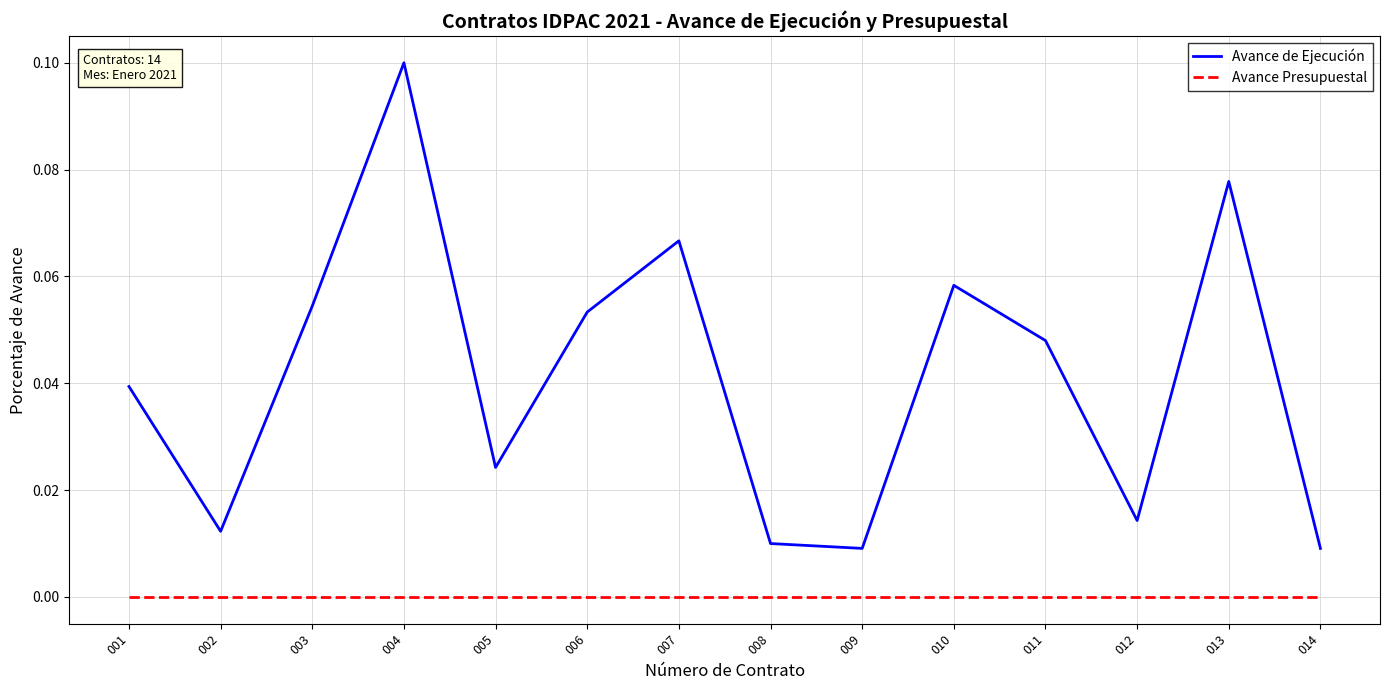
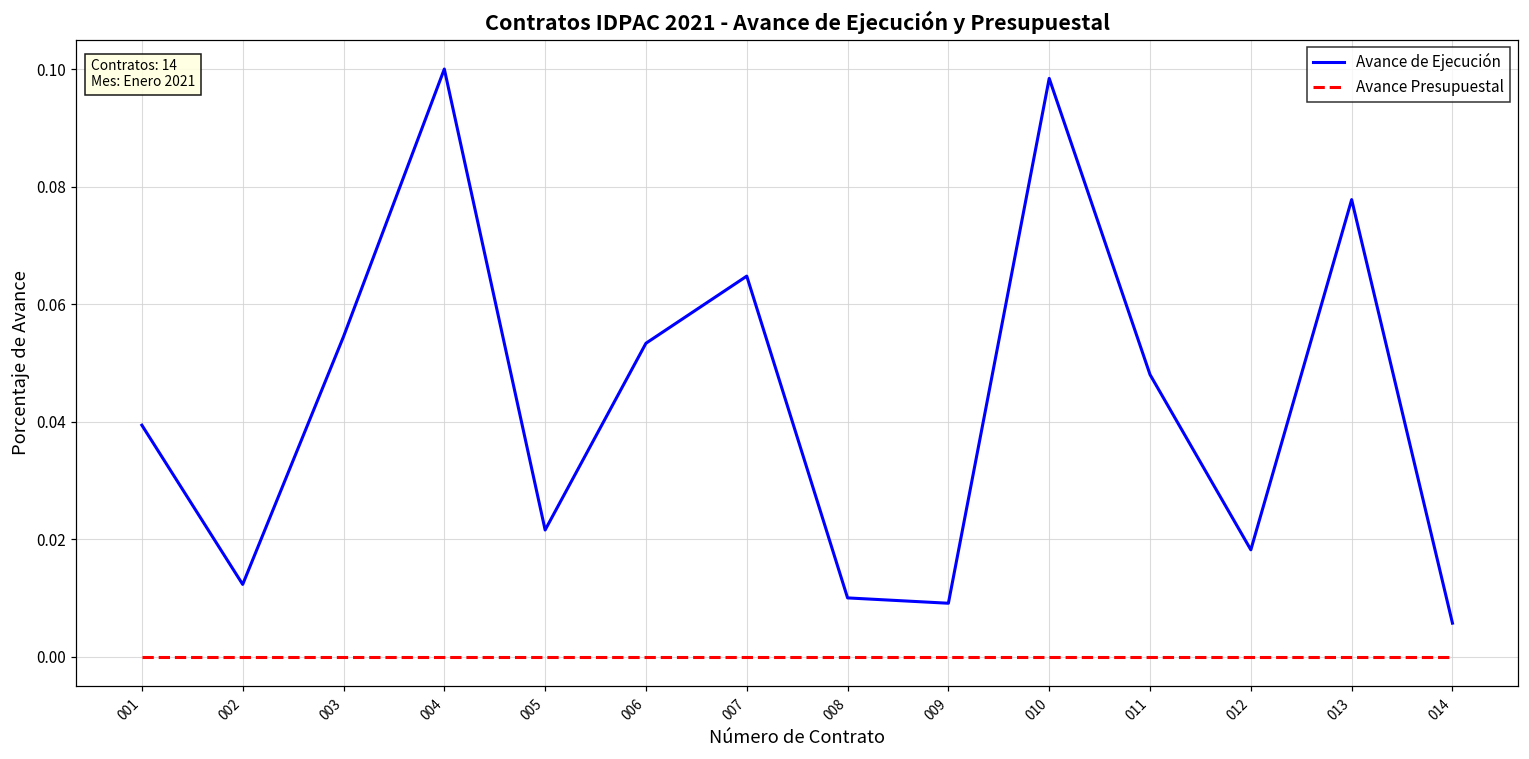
Avance de Ejecución, 005: 0.024 -> 0.022
Avance de Ejecución, 007: 0.067 -> 0.065
Avance de Ejecución, 010: 0.058 -> 0.098
Avance de Ejecución, 012: 0.014 -> 0.018
Avance de Ejecución, 014: 0.009 -> 0.006
